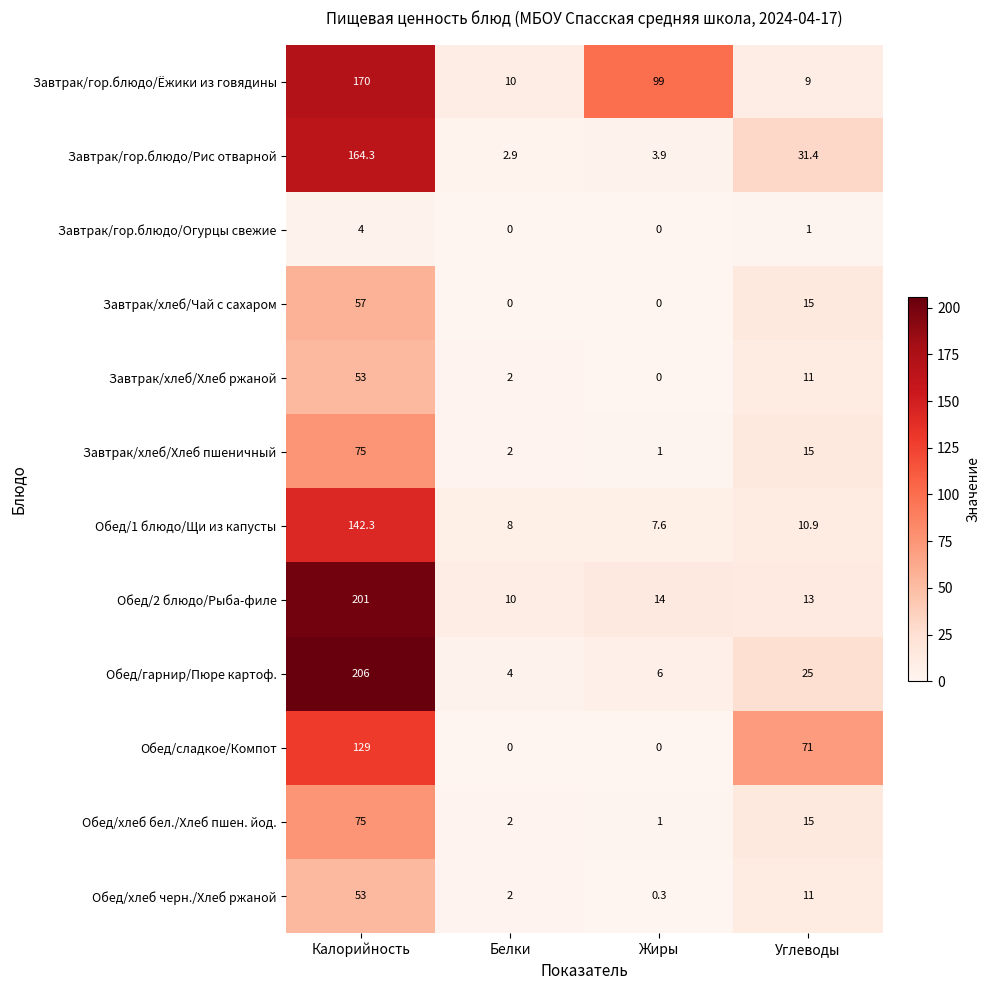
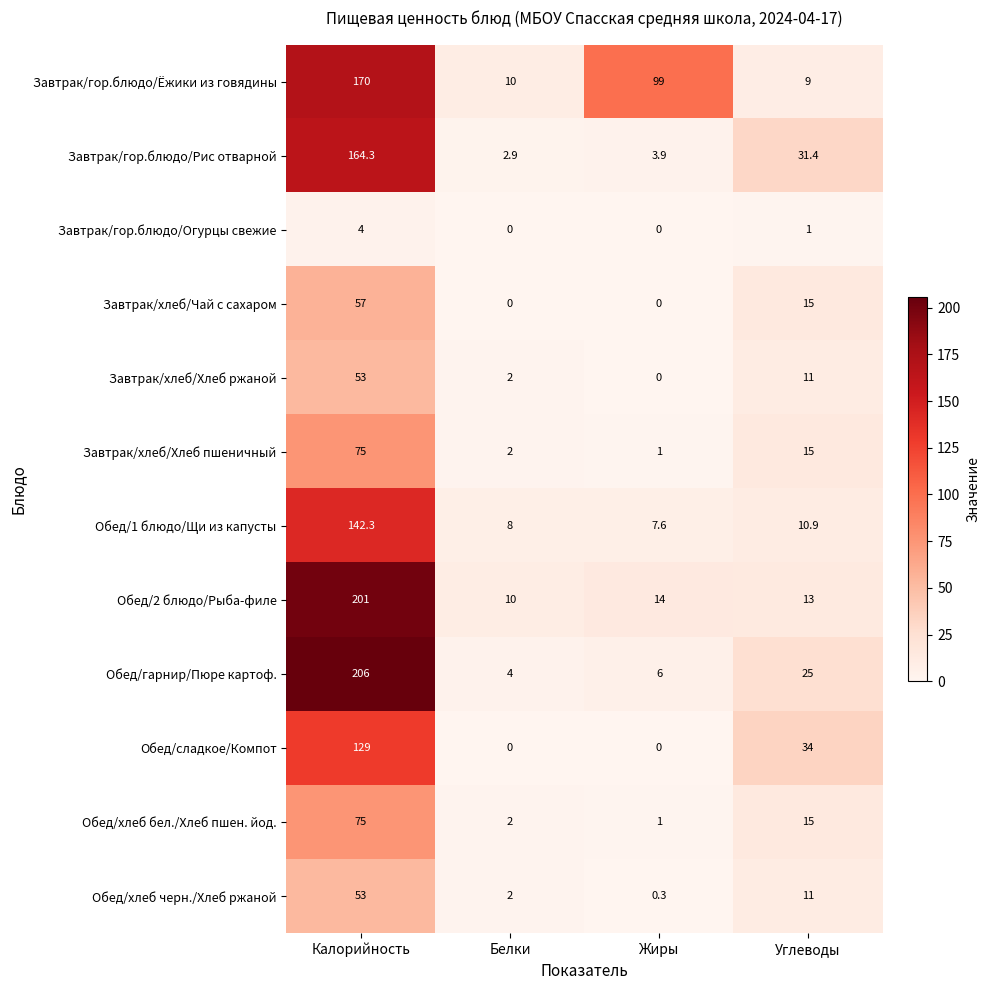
Обед/сладкое/Компот, Углеводы: 71 -> 34
